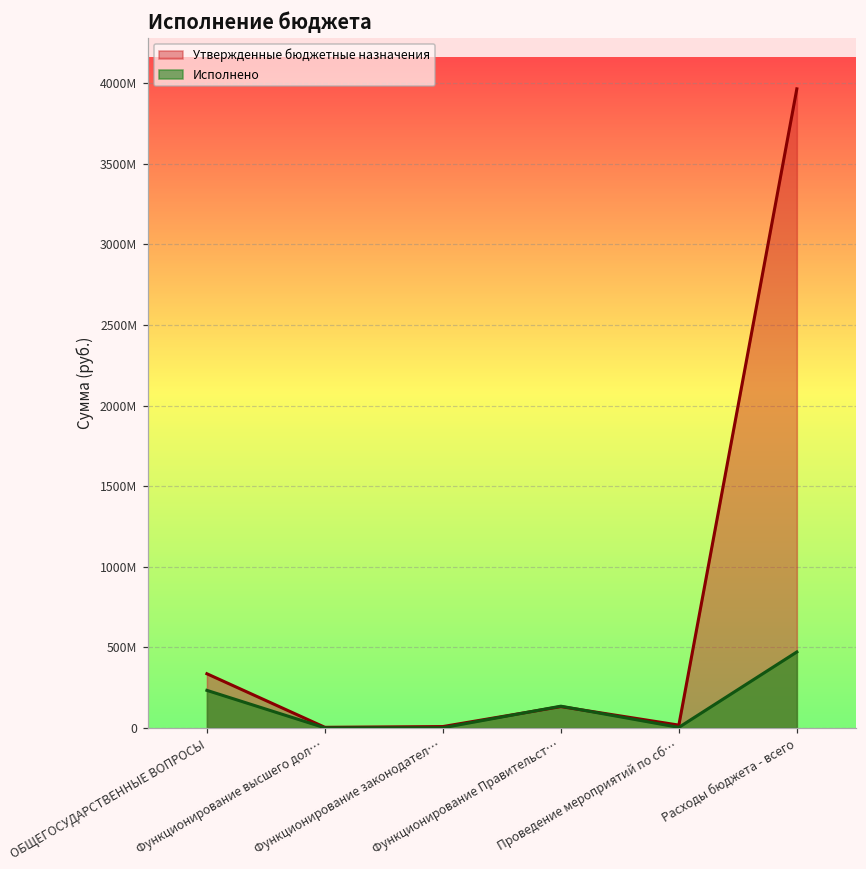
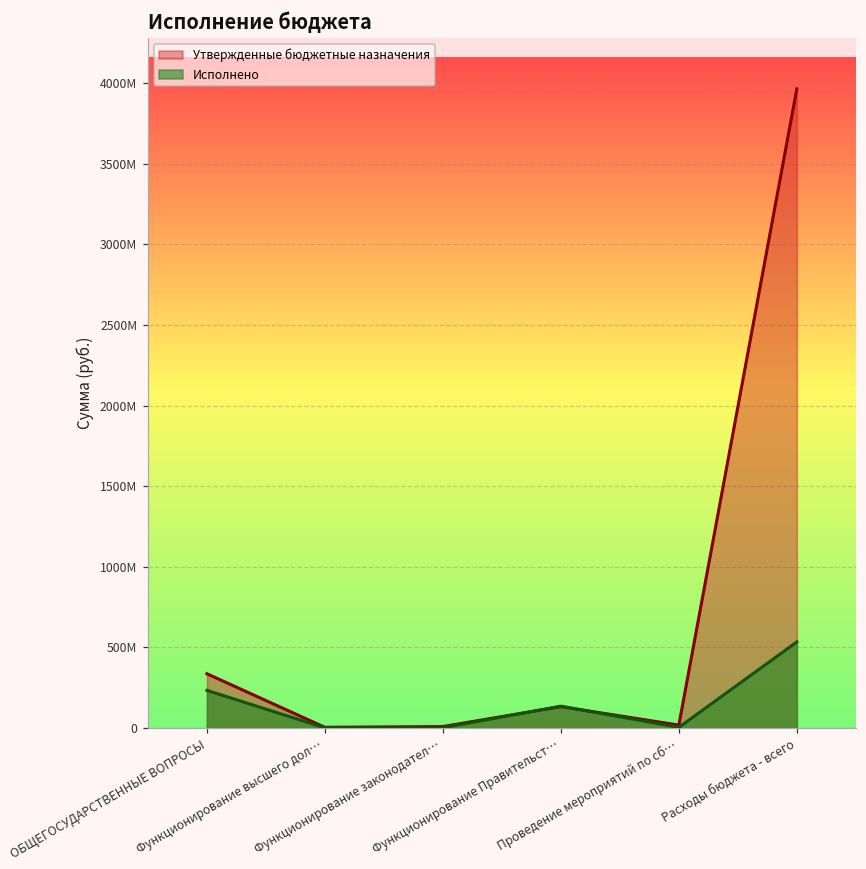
Исполнено, Расходы бюджета - всего: 470000000 -> 530000000
